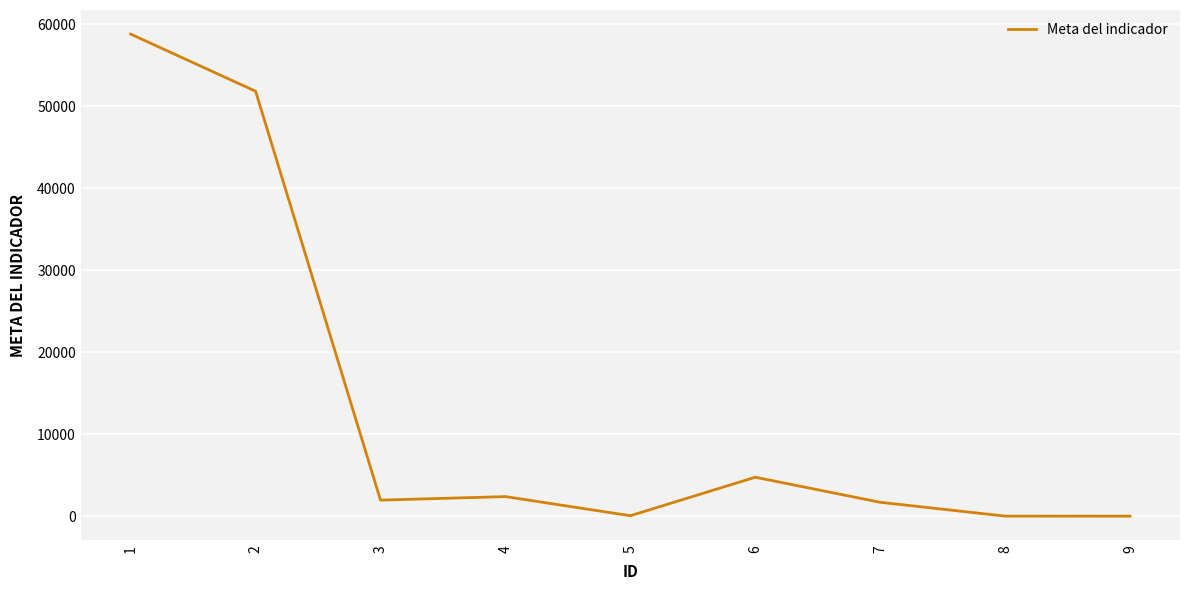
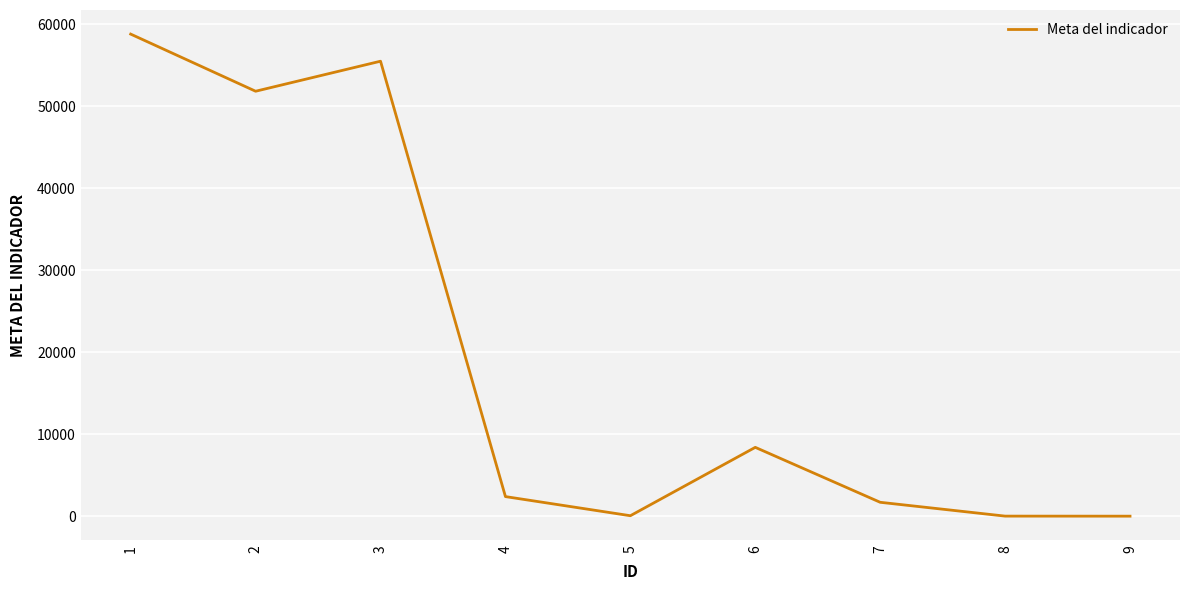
3: 2000 -> 55000
6: 5000 -> 8000
